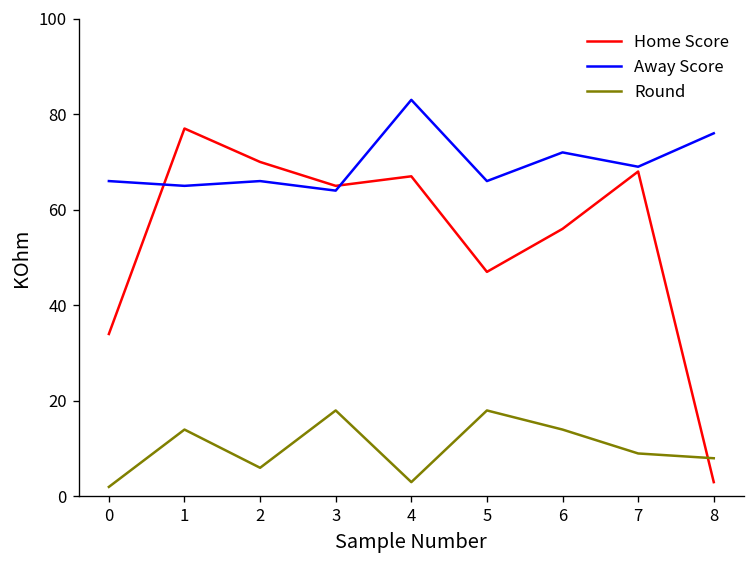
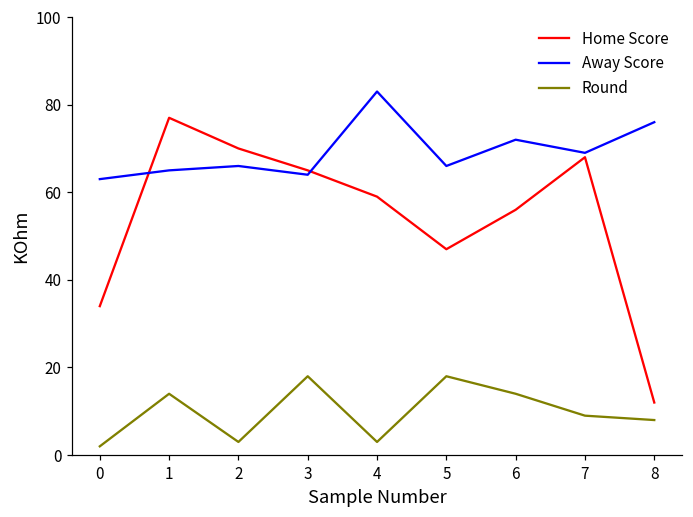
Away Score, 0: 66 -> 63
Round, 2: 6 -> 3
Home Score, 4: 67 -> 59
Home Score, 8: 3 -> 12
